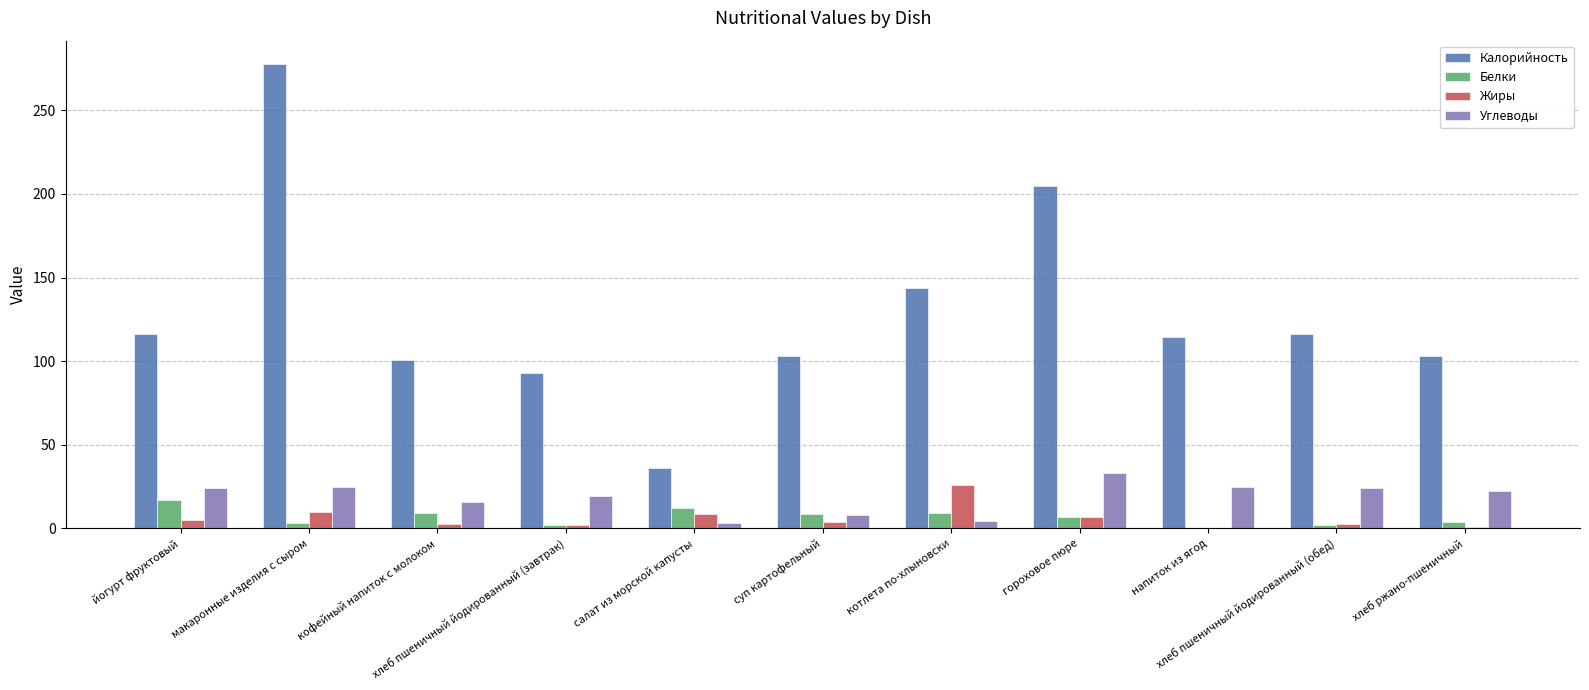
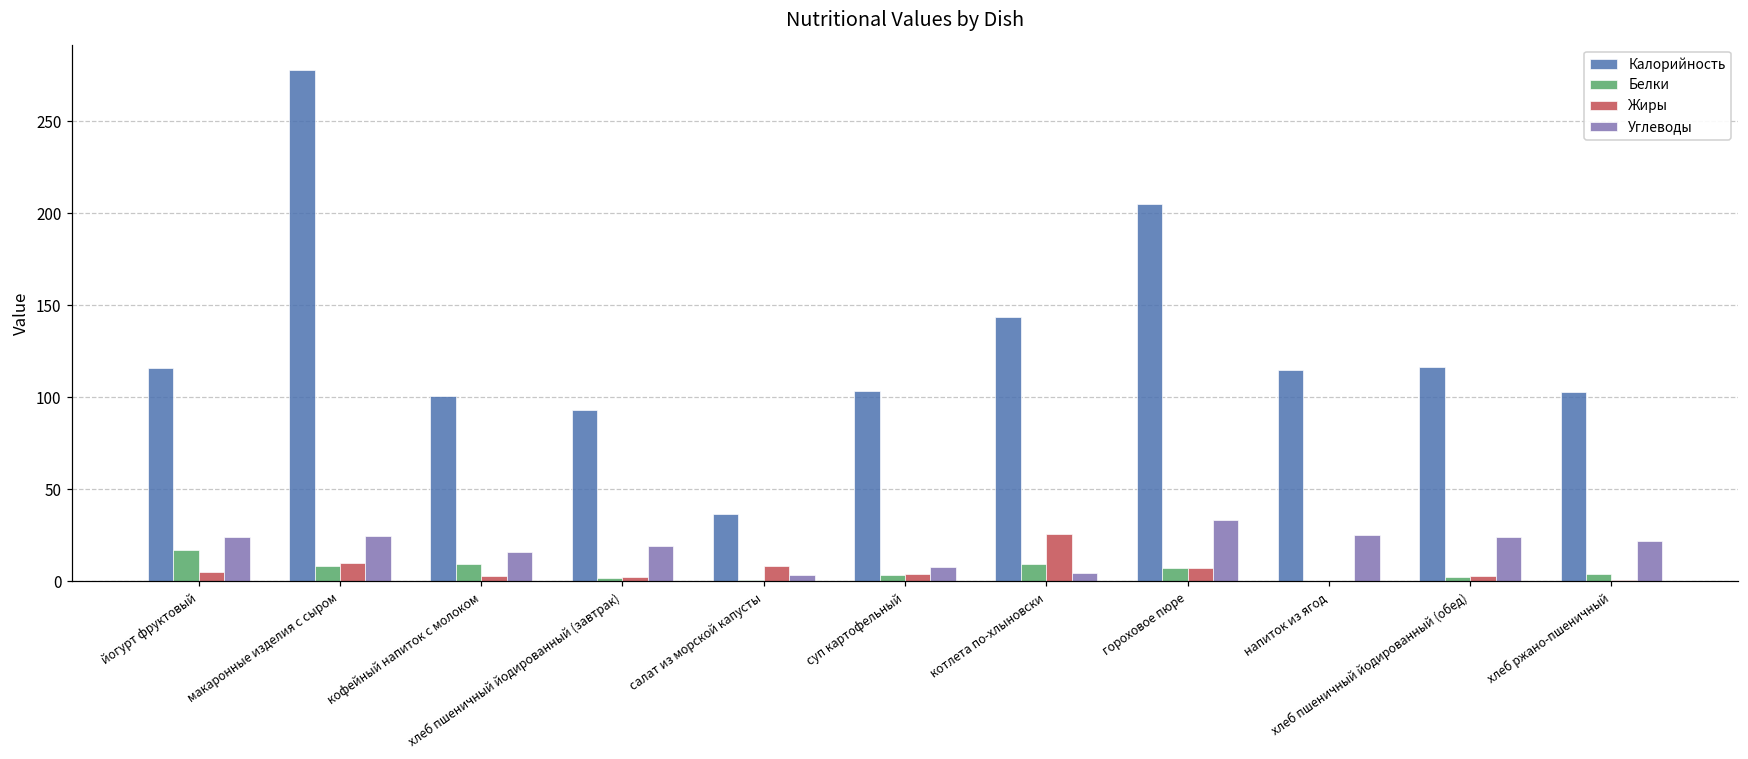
Белки, макаронные изделия с сыром: 3 -> 8
Белки, салат из морской капусты: 13 -> 1
Белки, суп картофельный: 8 -> 3
